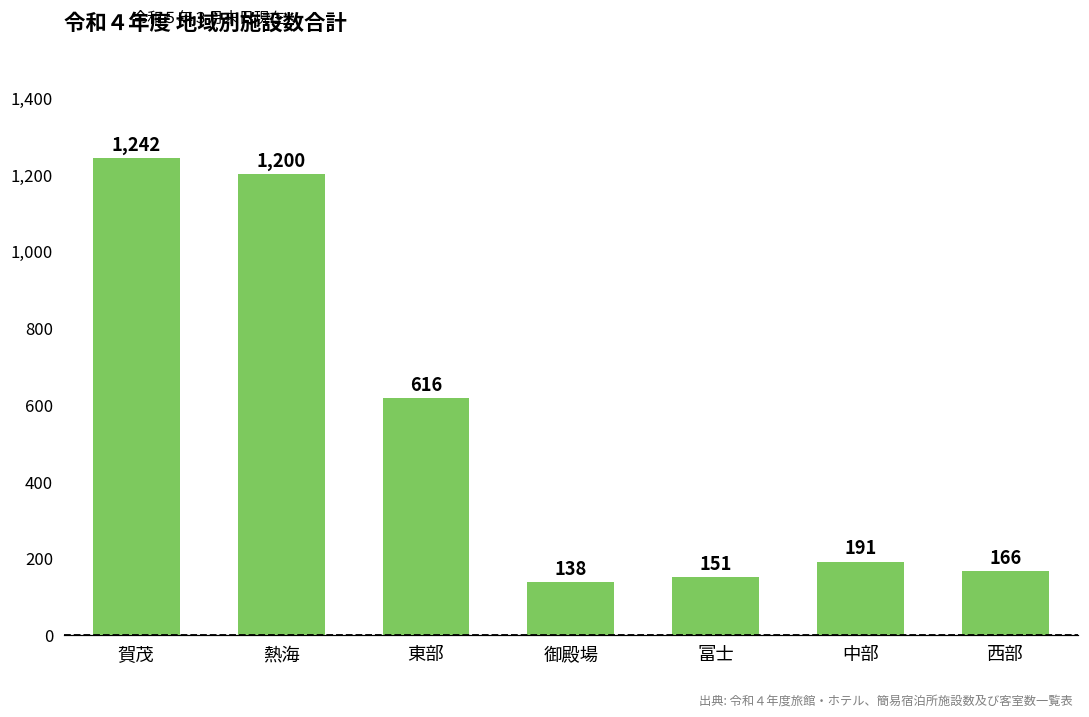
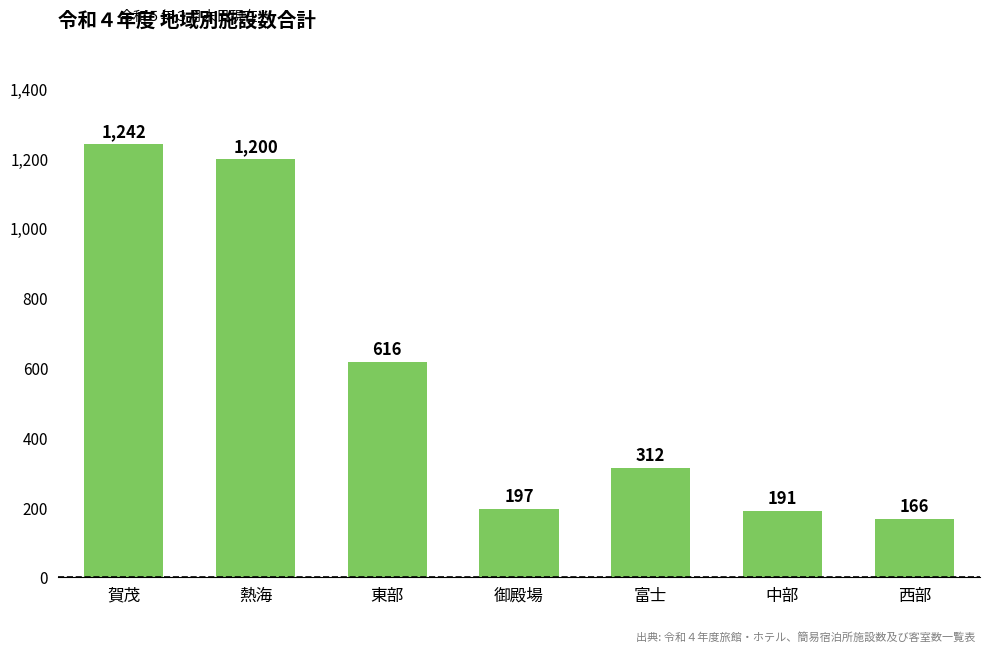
御殿場: 138 -> 197
富士: 151 -> 312
